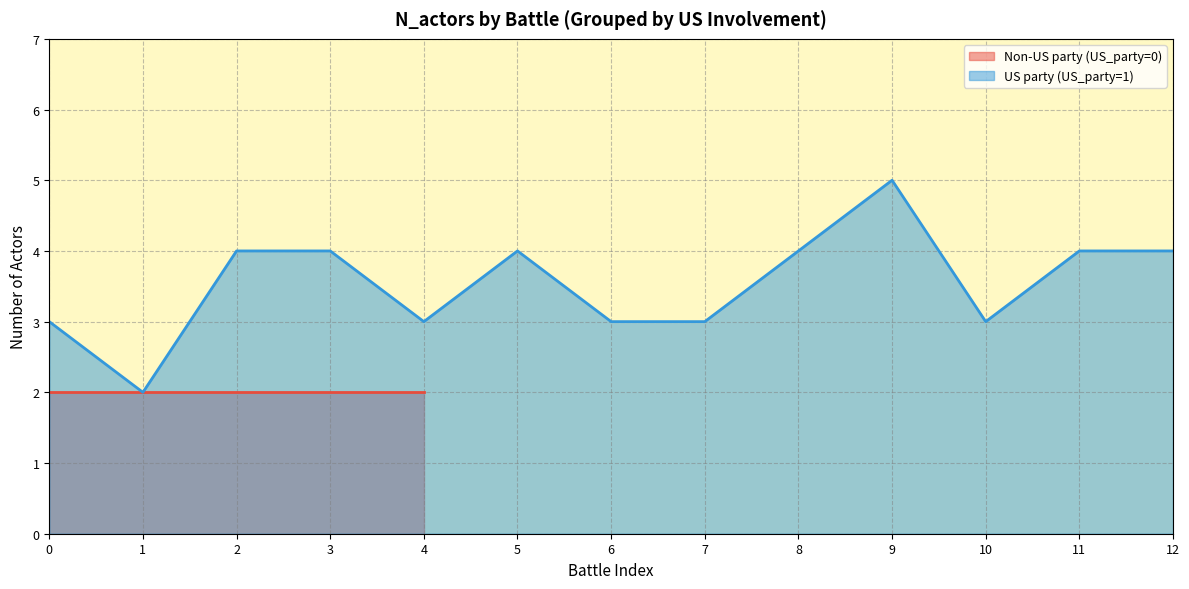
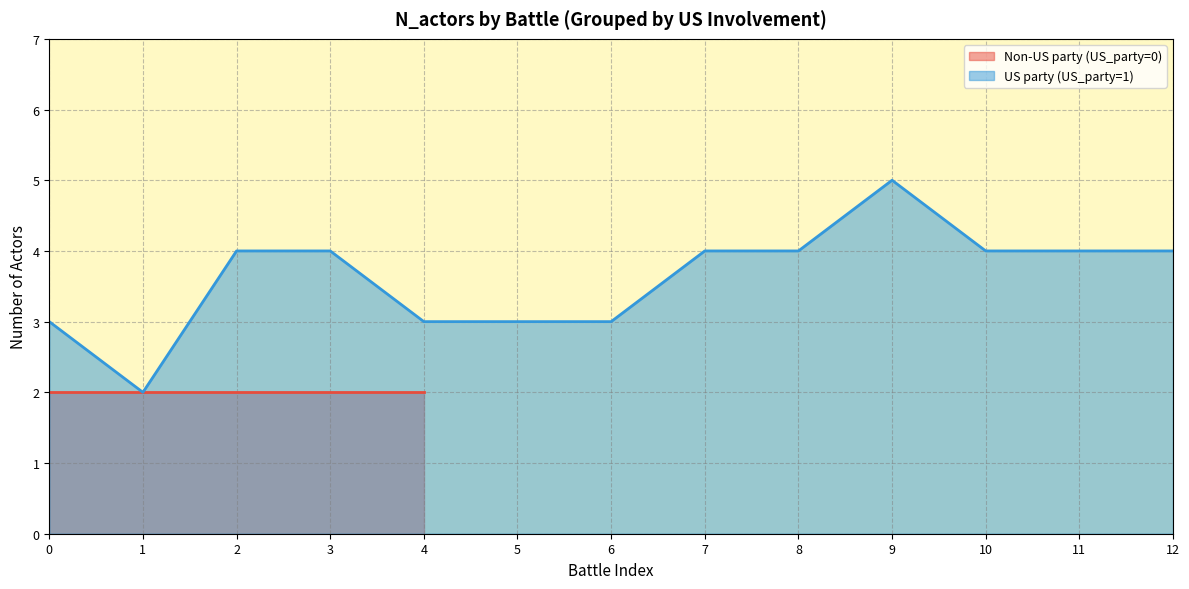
US party (US_party=1), 5: 4 -> 3
US party (US_party=1), 7: 3 -> 4
US party (US_party=1), 10: 3 -> 4
